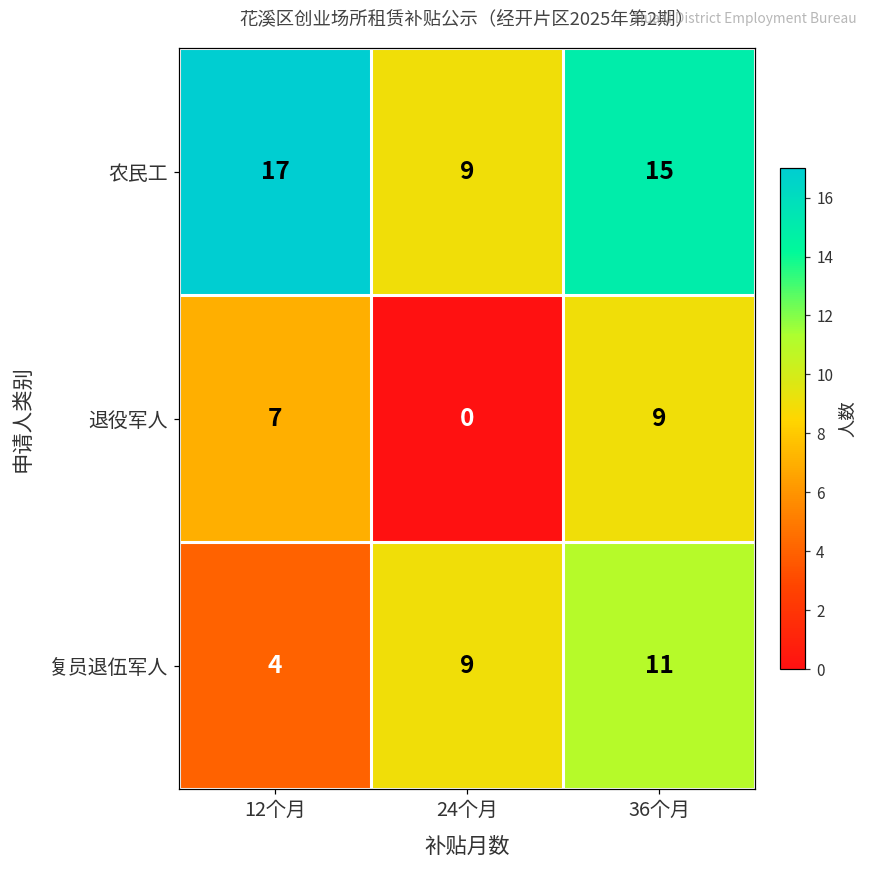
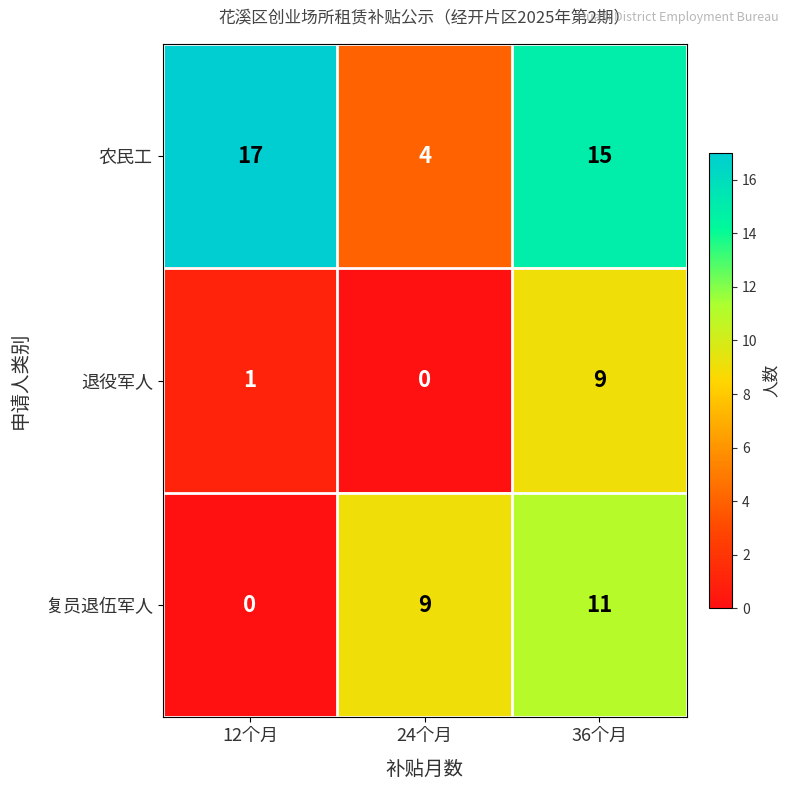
农民工, 24个月: 9 -> 4
退役军人, 12个月: 7 -> 1
复员退伍军人, 12个月: 4 -> 0
